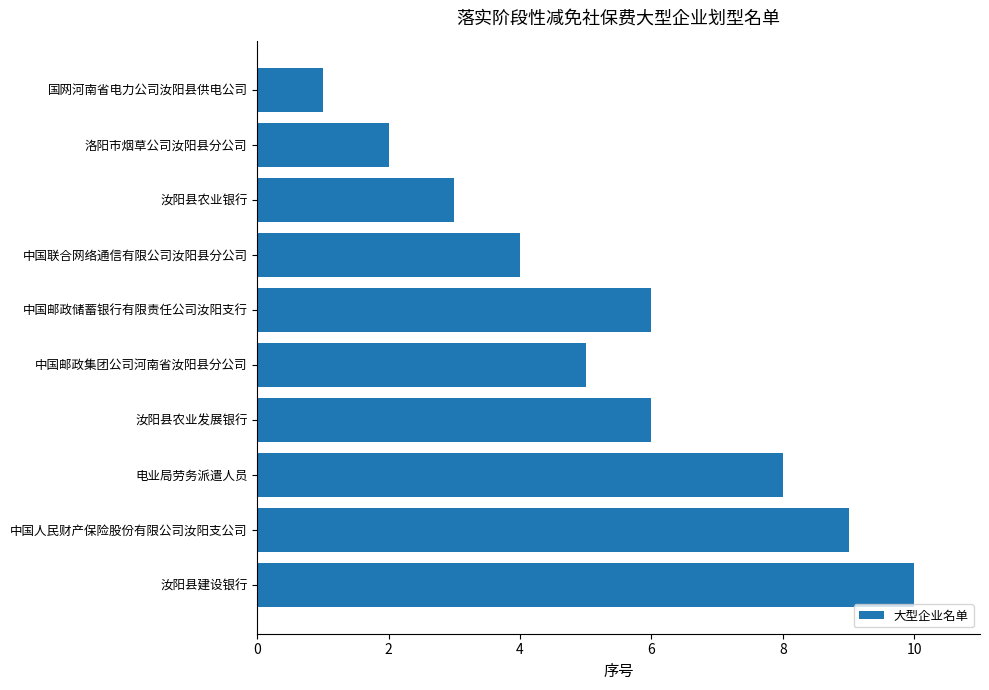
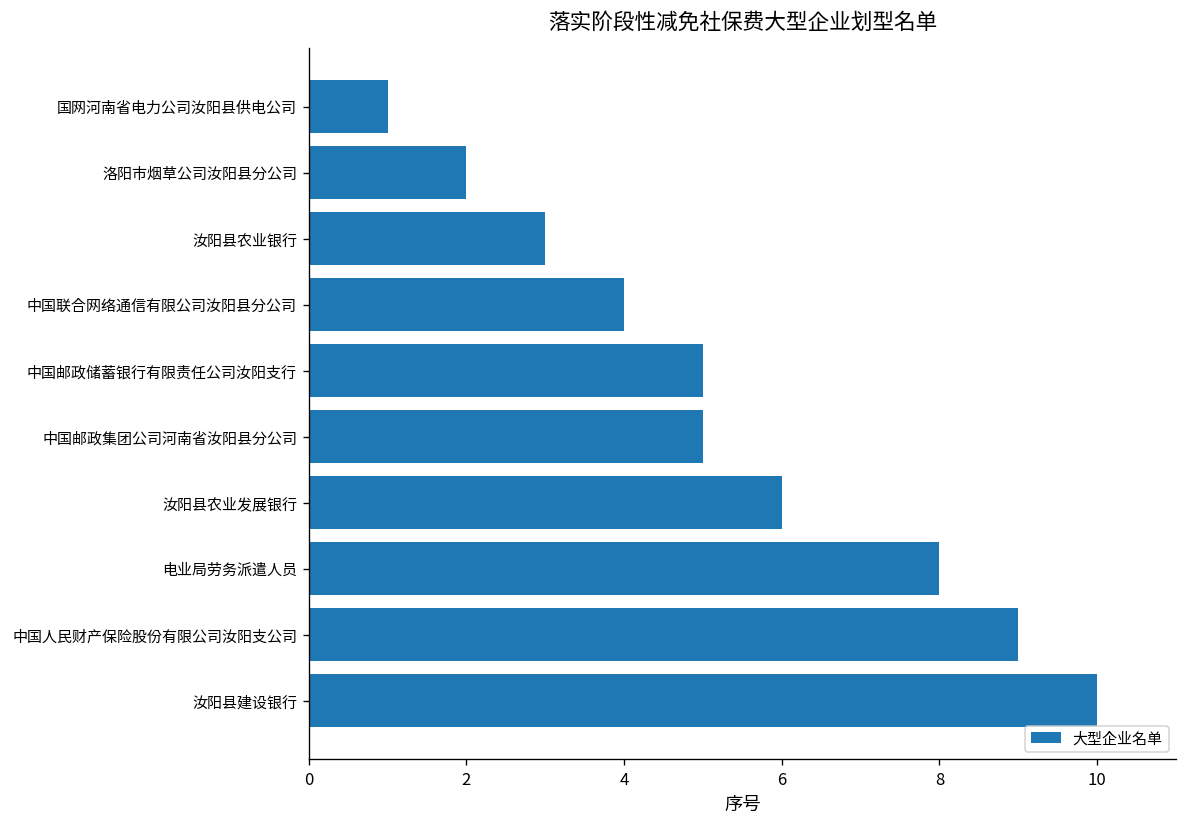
中国邮政储蓄银行有限责任公司汝阳支行: 6 -> 5
